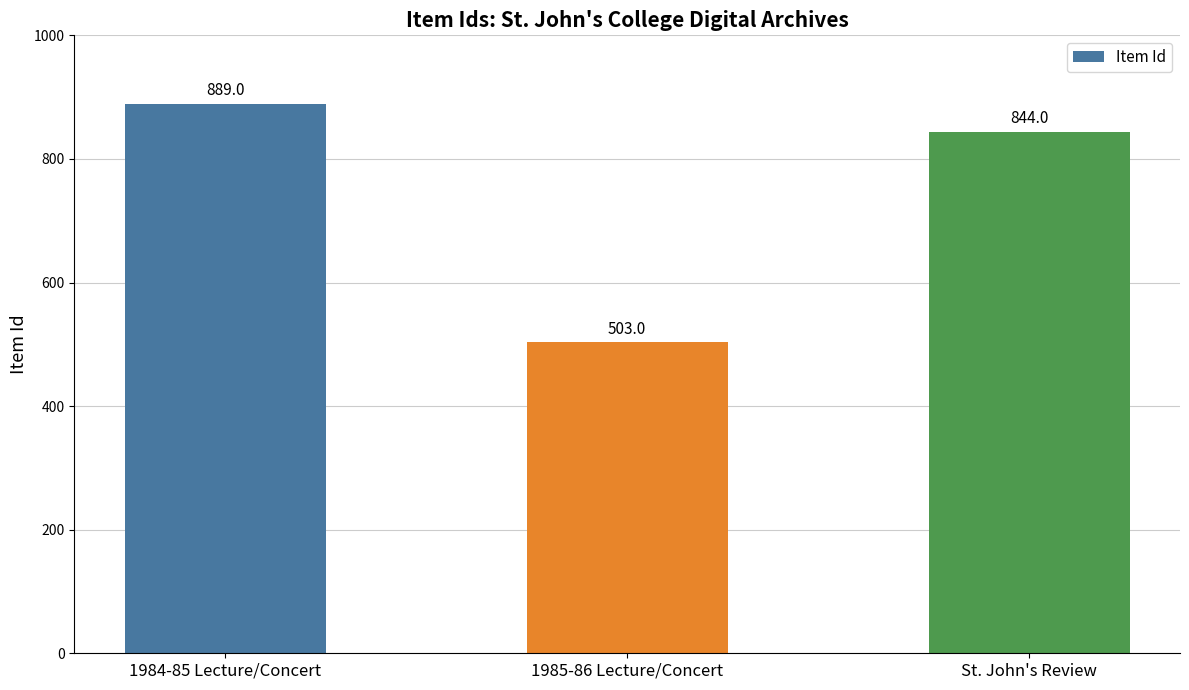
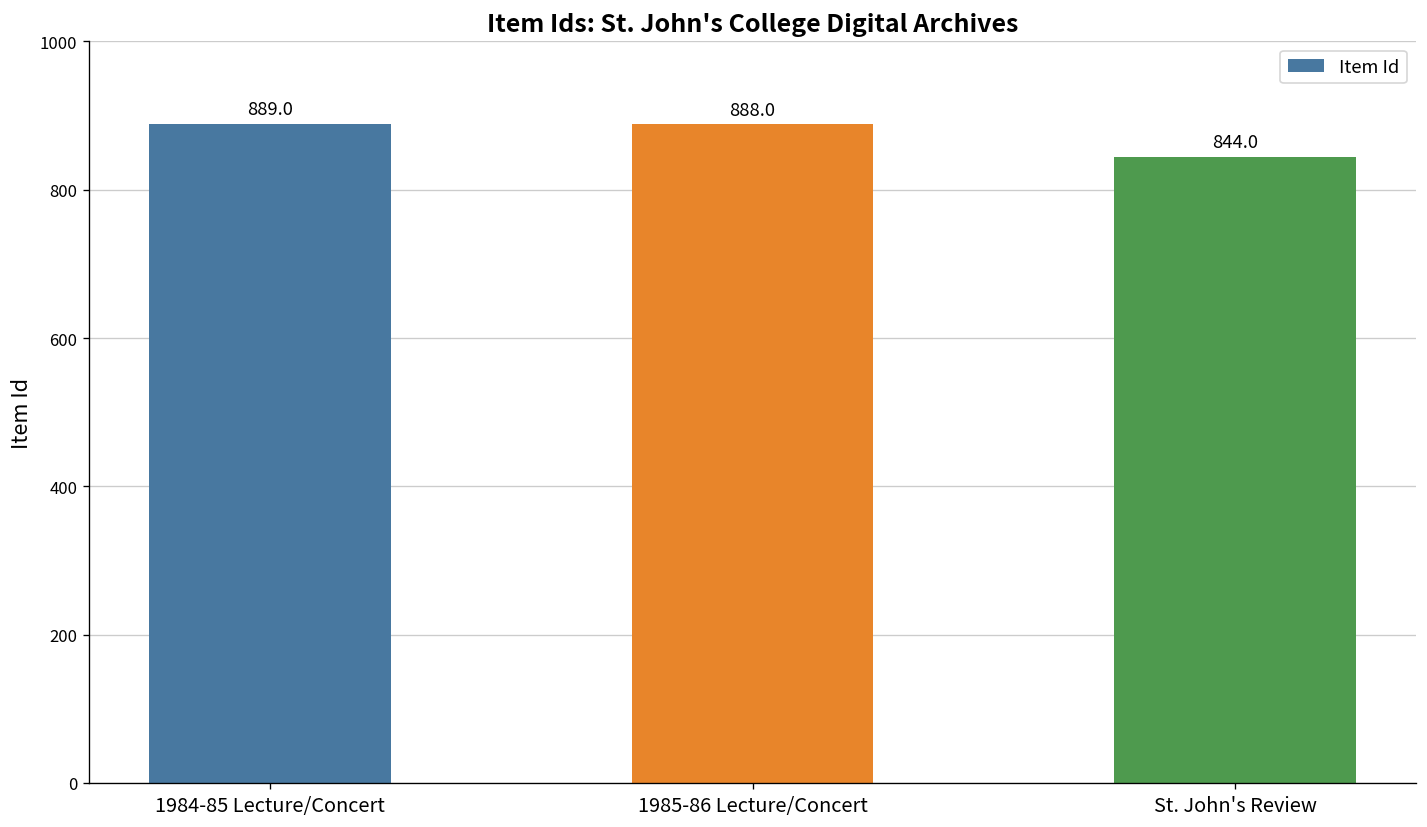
1985-86 Lecture/Concert: 503.0 -> 888.0
